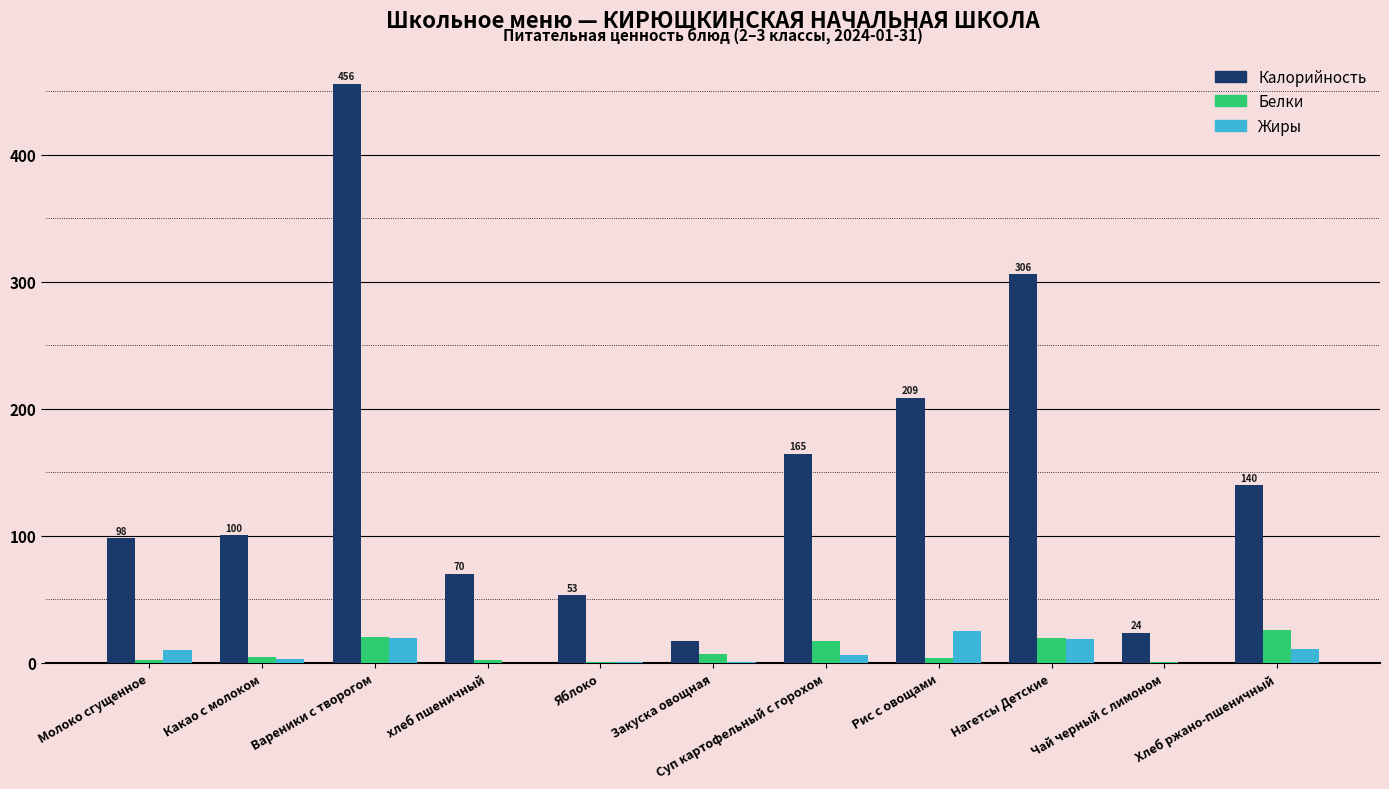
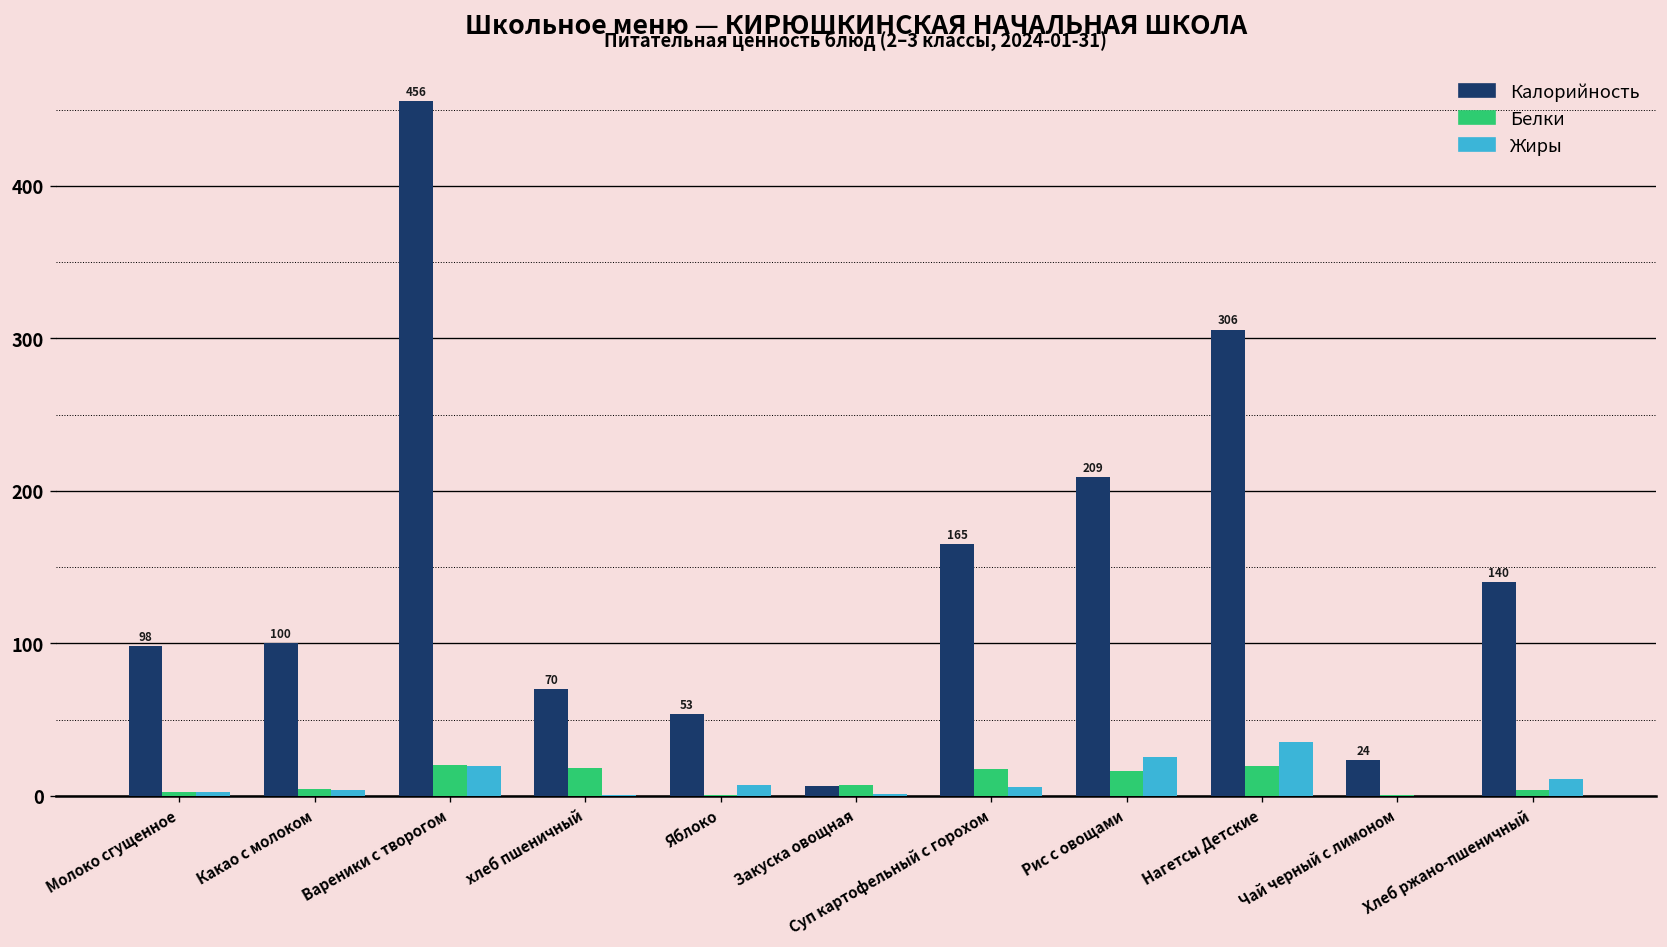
Жиры, Молоко сгущенное: 10 -> 3
Белки, хлеб пшеничный: 2 -> 19
Жиры, Яблоко: 1 -> 7
Калорийность, Закуска овощная: 17 -> 6
Белки, Рис с овощами: 4 -> 16
Жиры, Нагетсы Детские: 19 -> 35
Белки, Хлеб ржано-пшеничный: 26 -> 4
